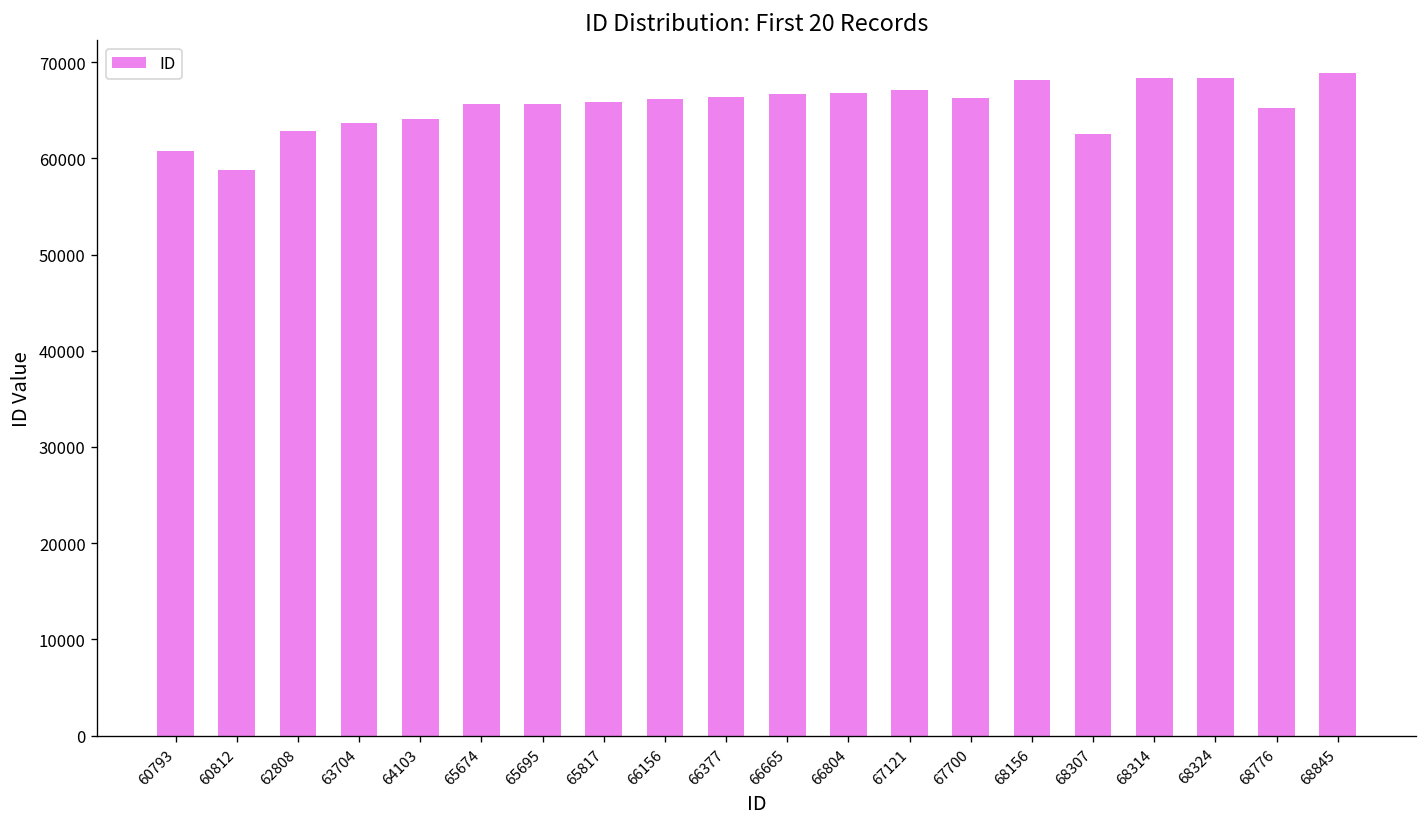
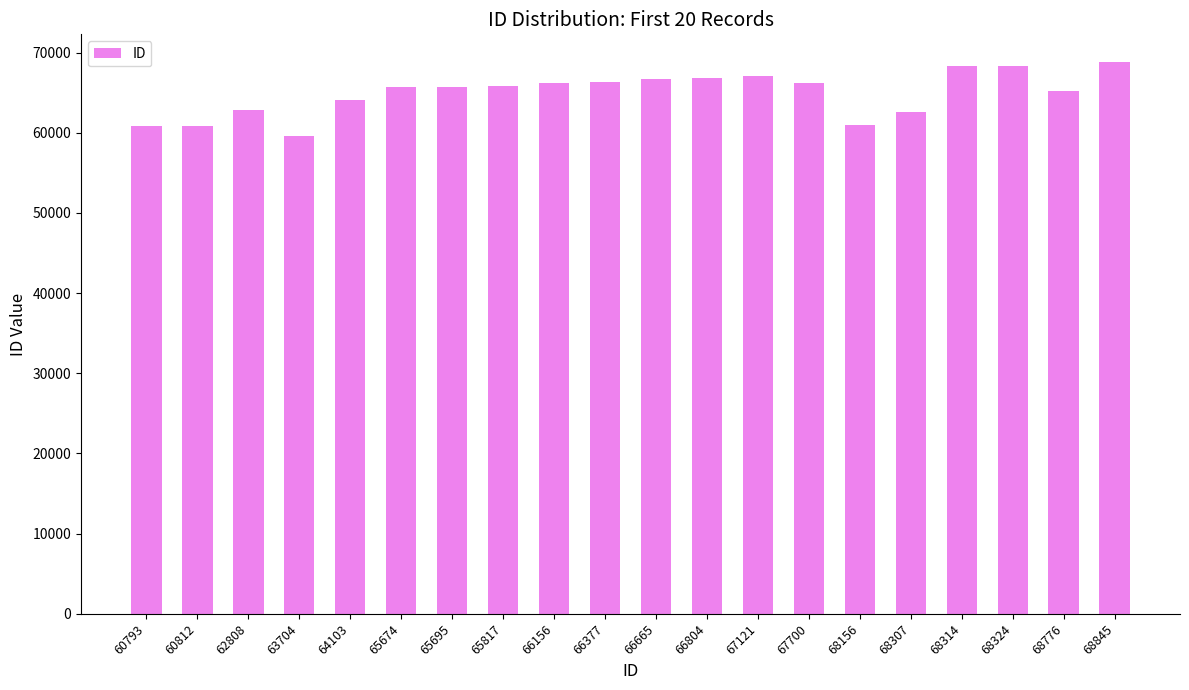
60812: 59000 -> 61000
63704: 64000 -> 60000
68156: 68000 -> 61000
